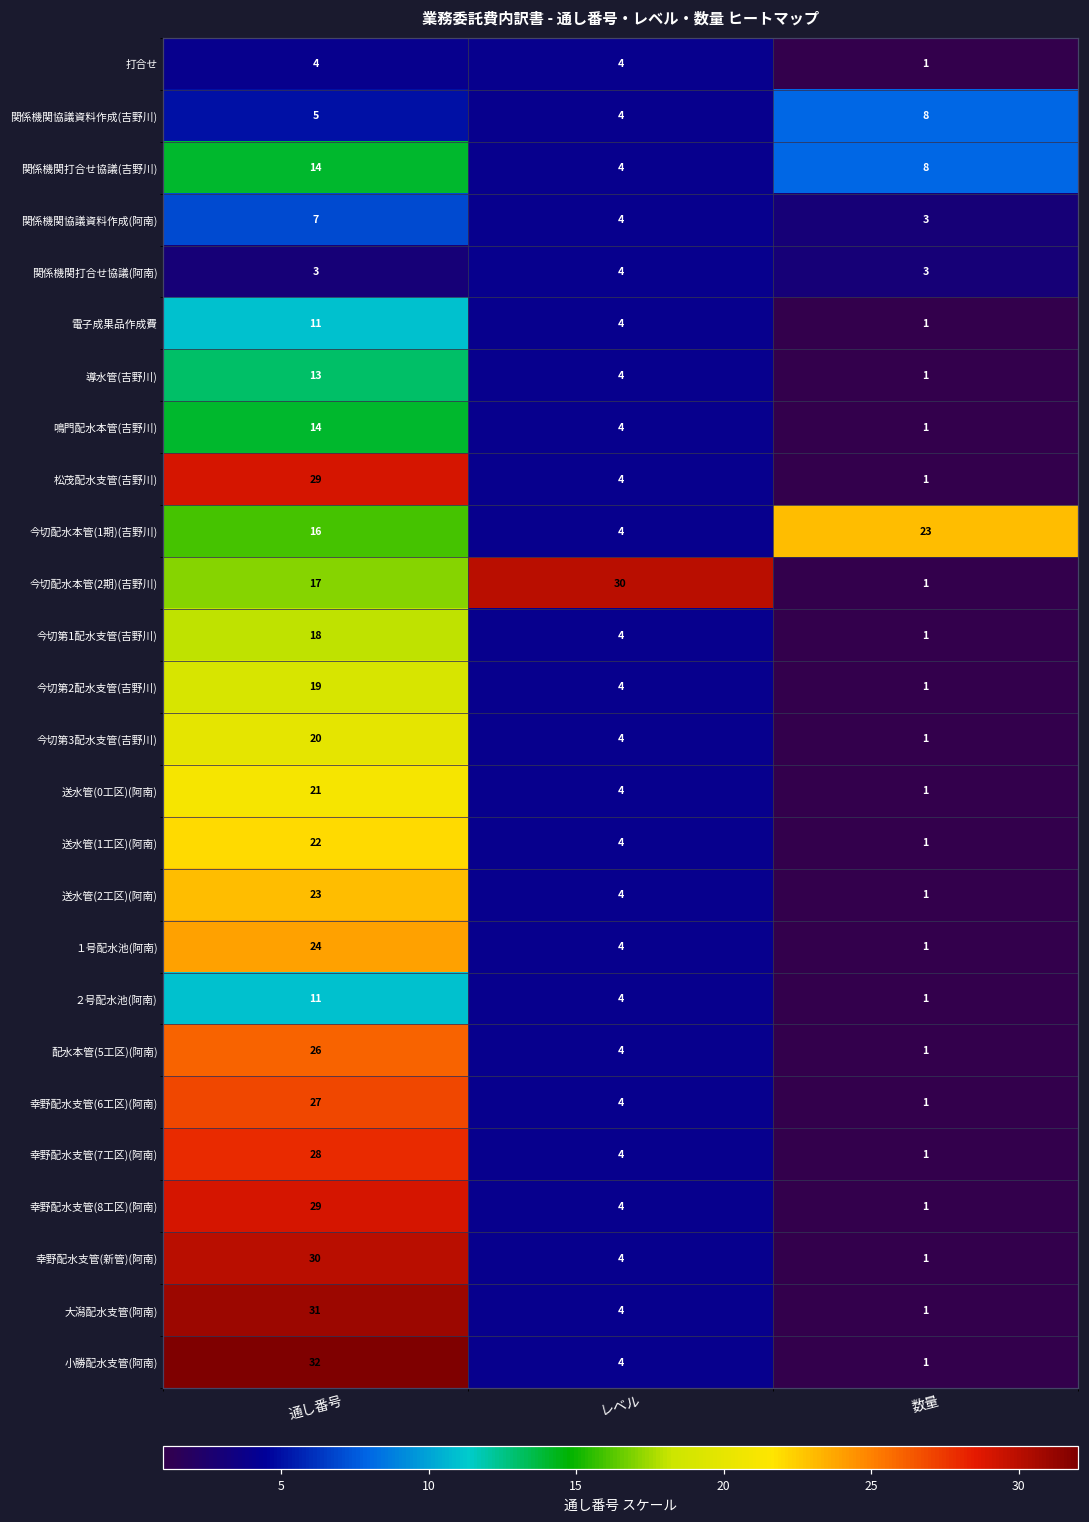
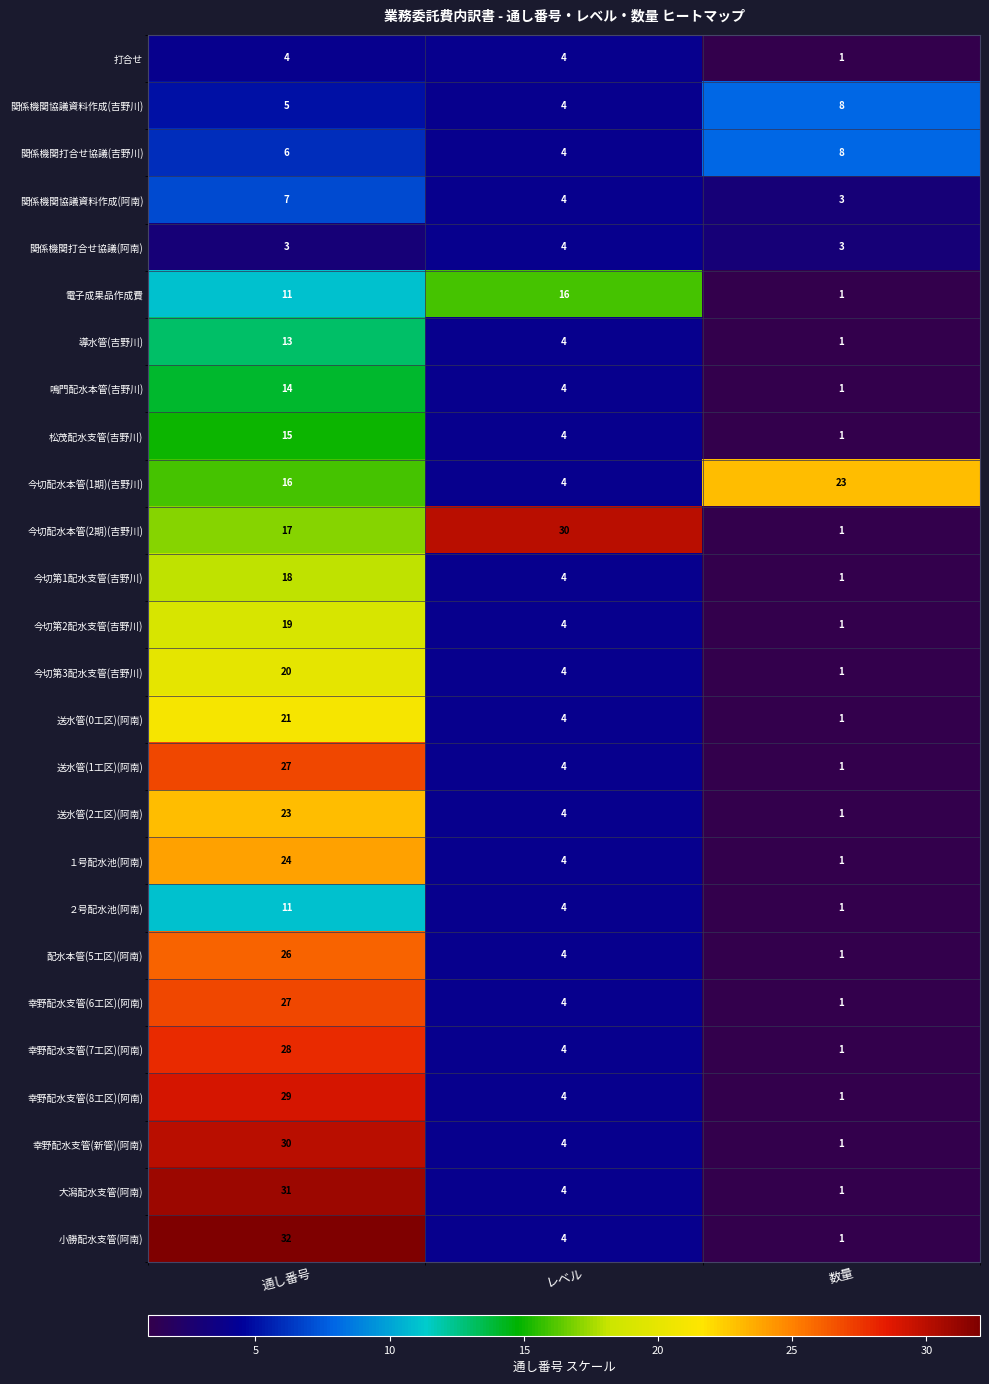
関係機関打合せ協議(吉野川), 通し番号: 14 -> 6
電子成果品作成費, レベル: 4 -> 16
松茂配水支管(吉野川), 通し番号: 29 -> 15
送水管(1工区)(阿南), 通し番号: 22 -> 27
